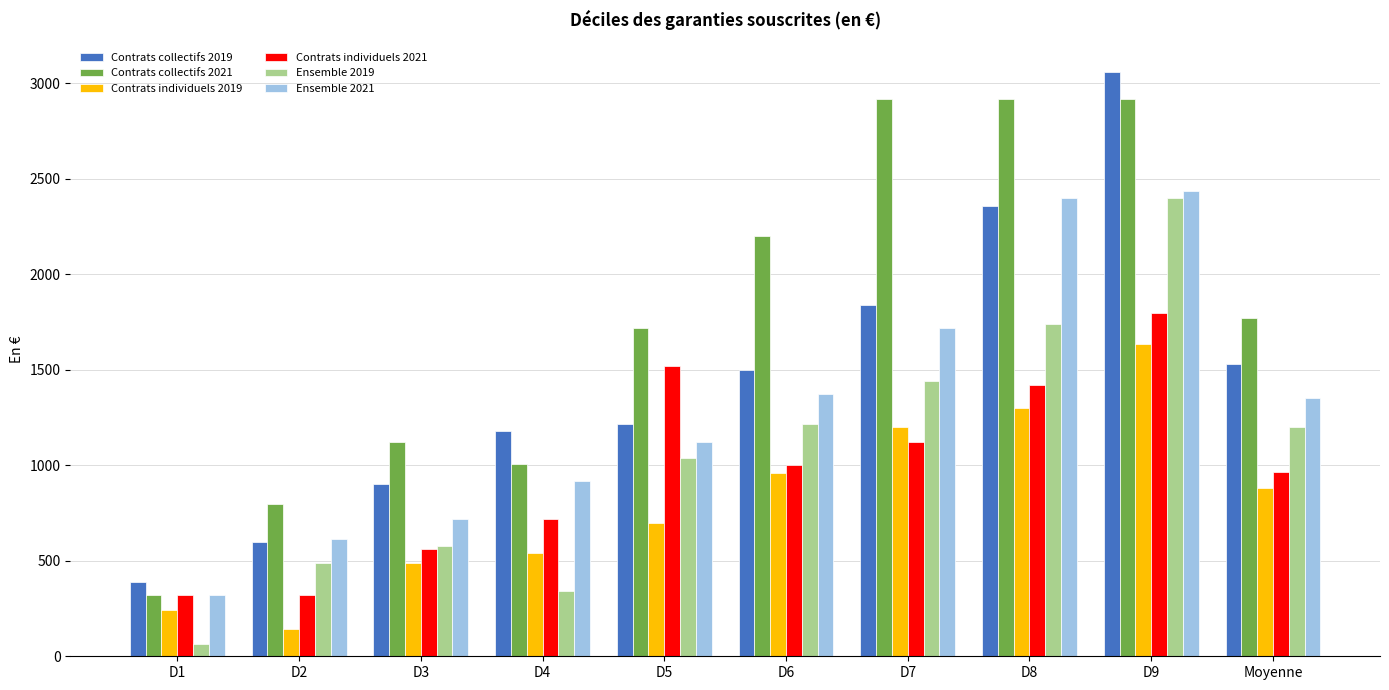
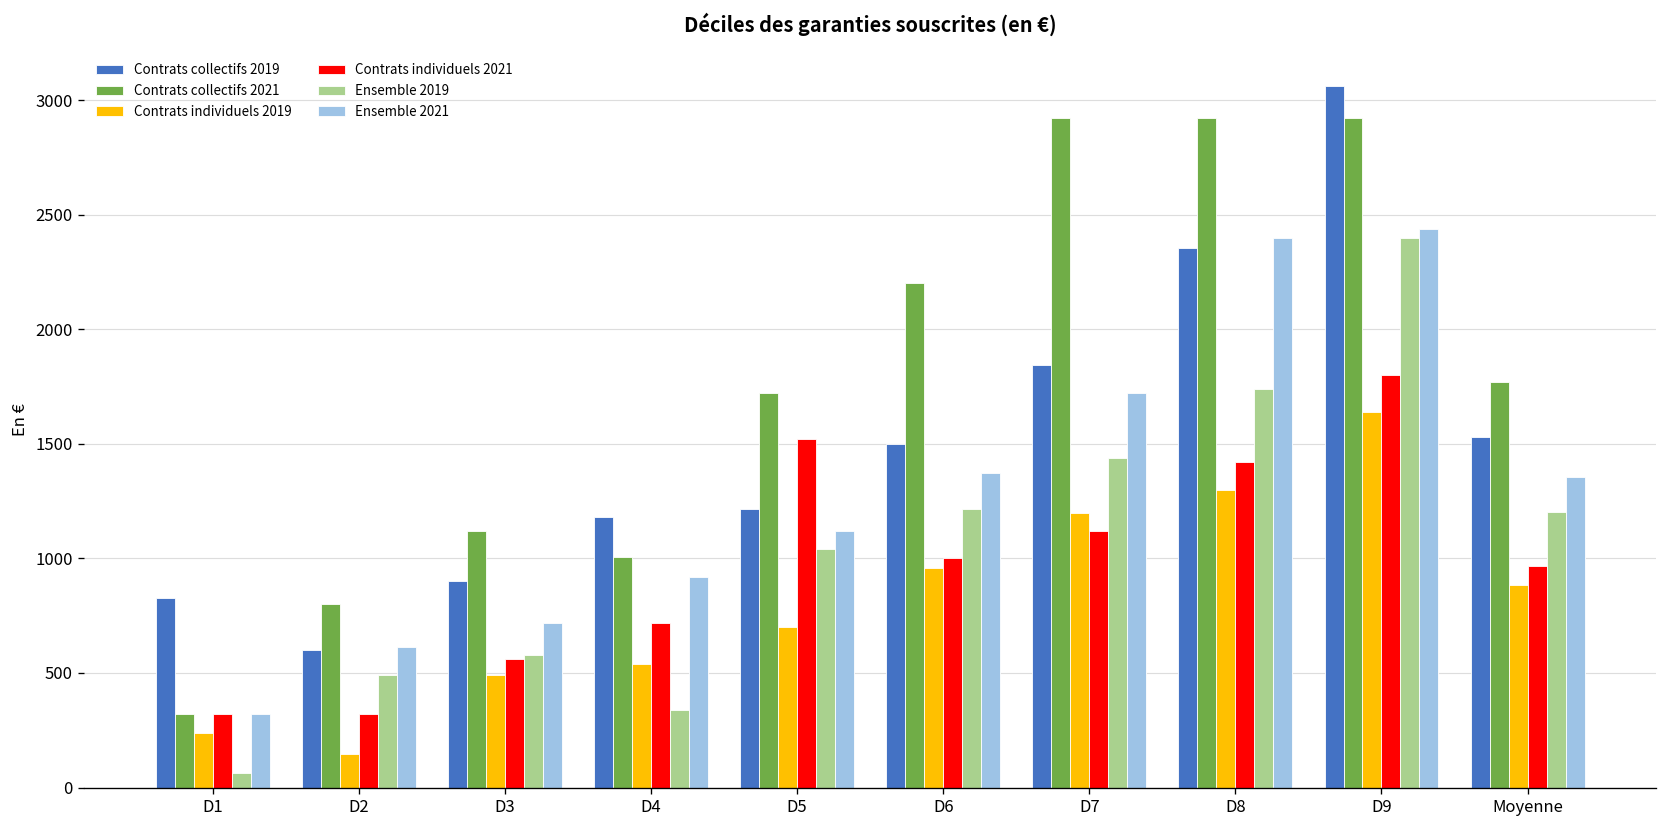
Contrats collectifs 2019, D1: 390 -> 830
